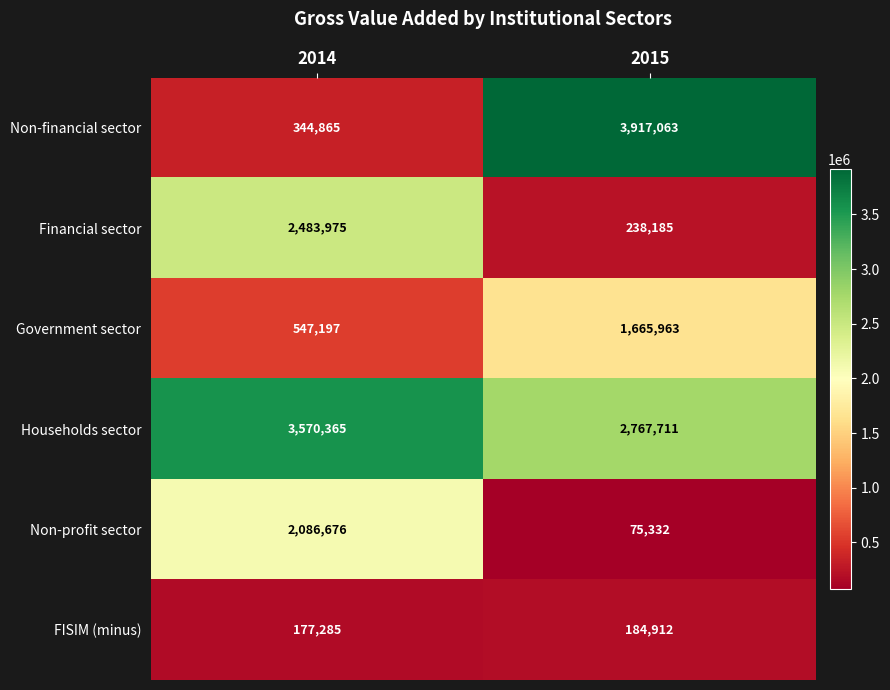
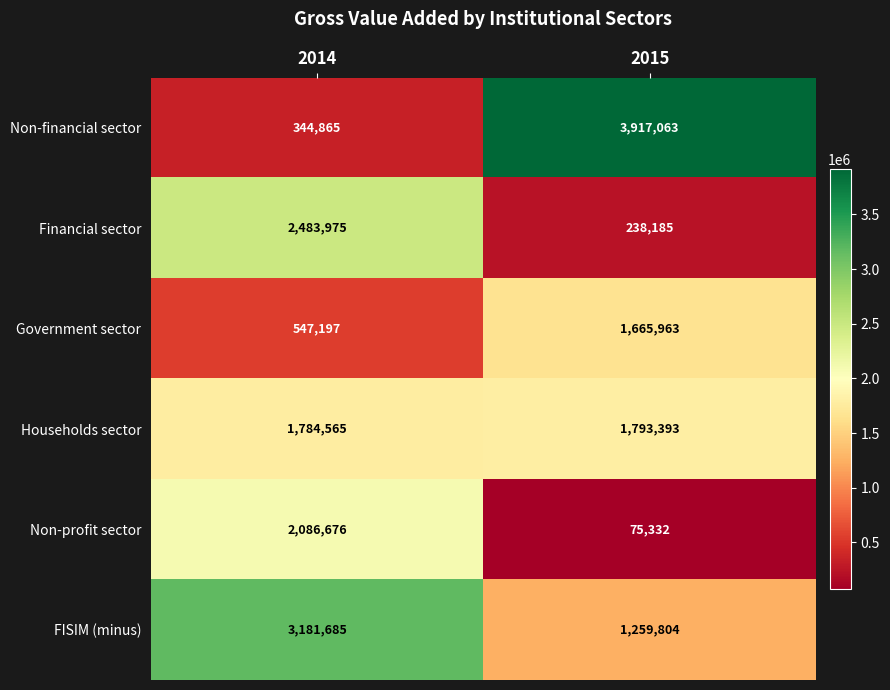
Households sector, 2014: 3,570,365 -> 1,784,565
Households sector, 2015: 2,767,711 -> 1,793,393
FISIM (minus), 2014: 177,285 -> 3,181,685
FISIM (minus), 2015: 184,912 -> 1,259,804
